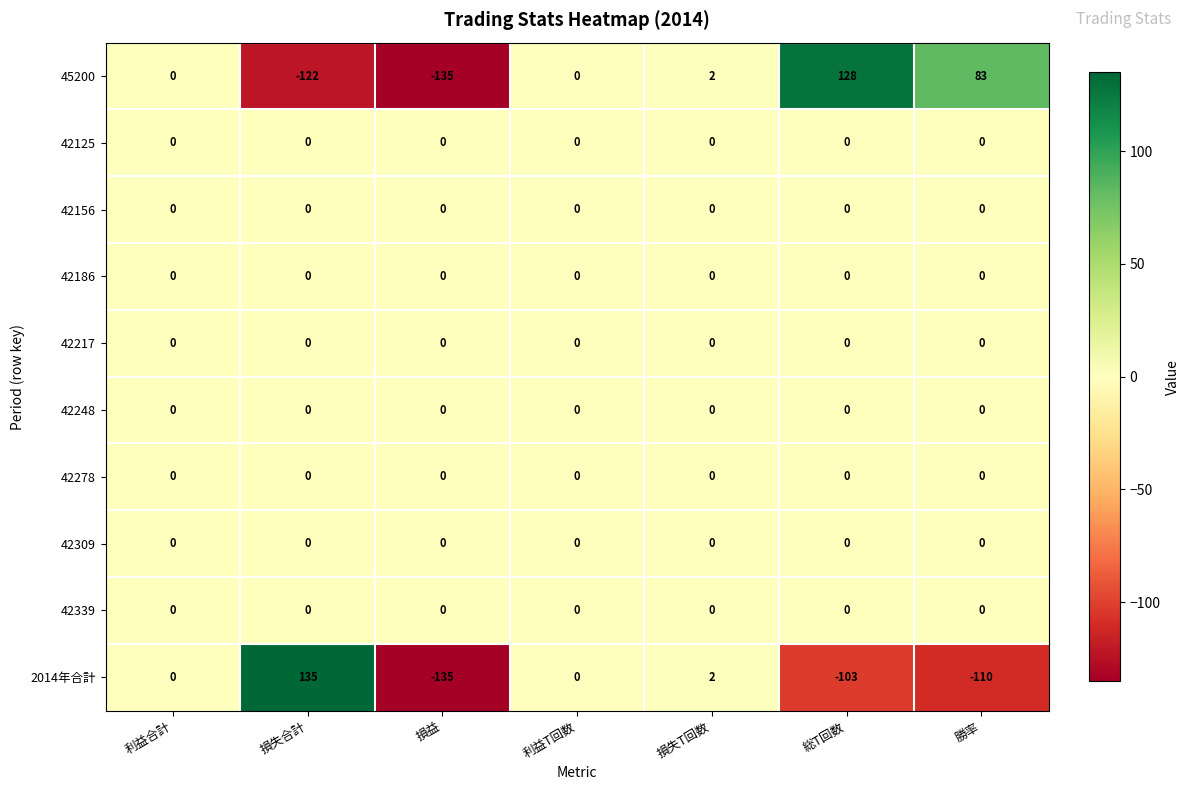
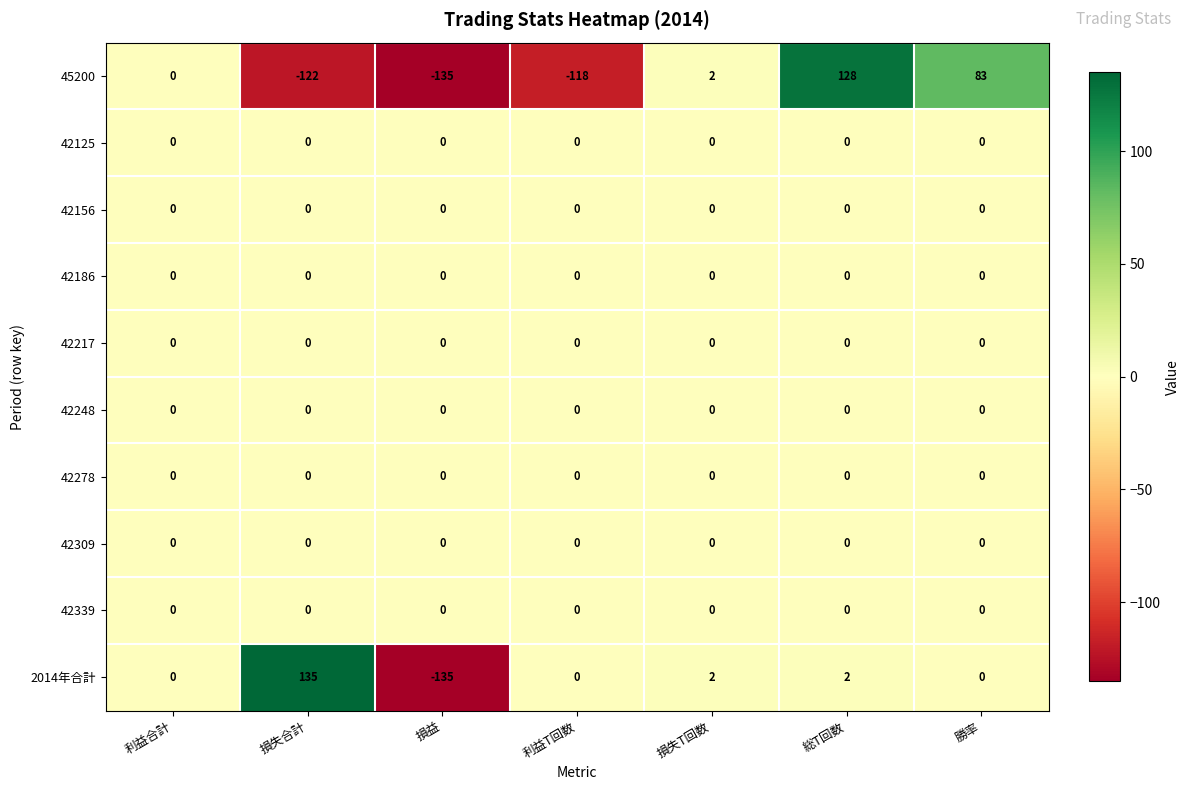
45200, 利益T回数: 0 -> -118
2014年合計, 総T回数: -103 -> 2
2014年合計, 勝率: -110 -> 0
